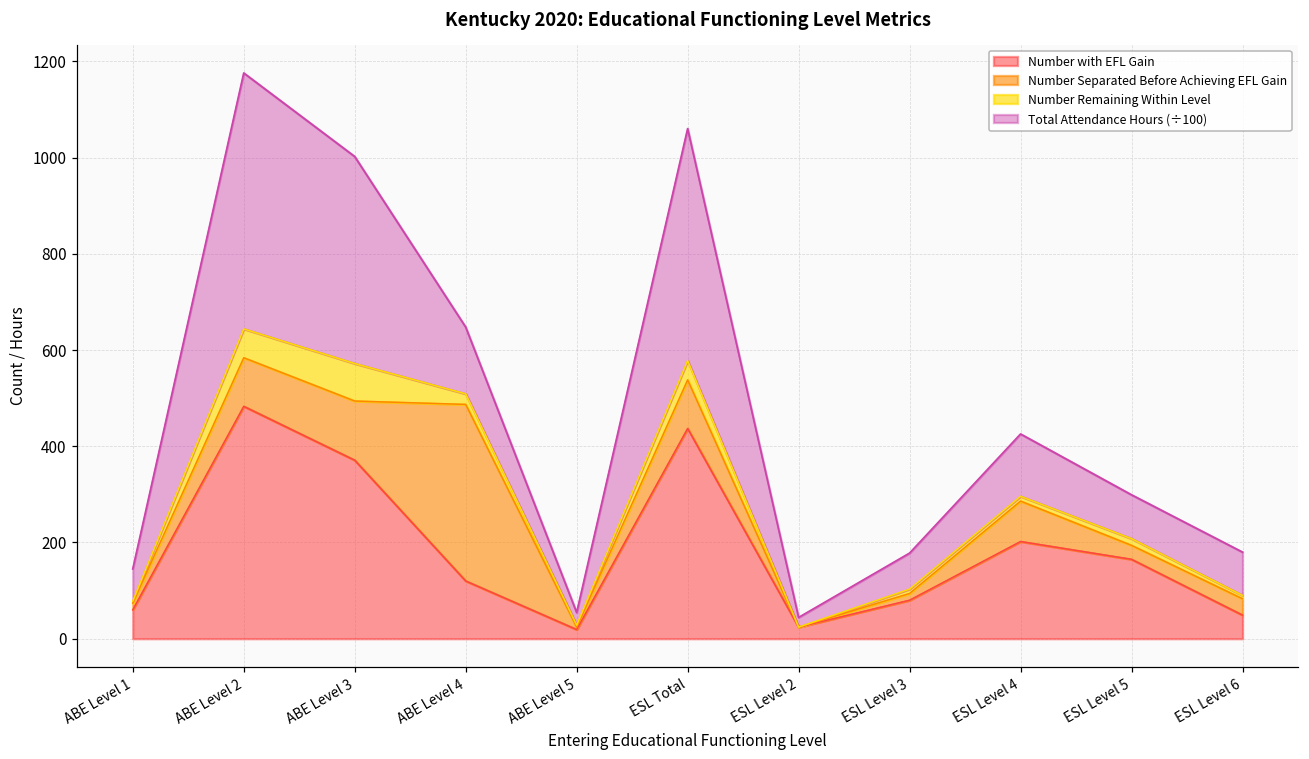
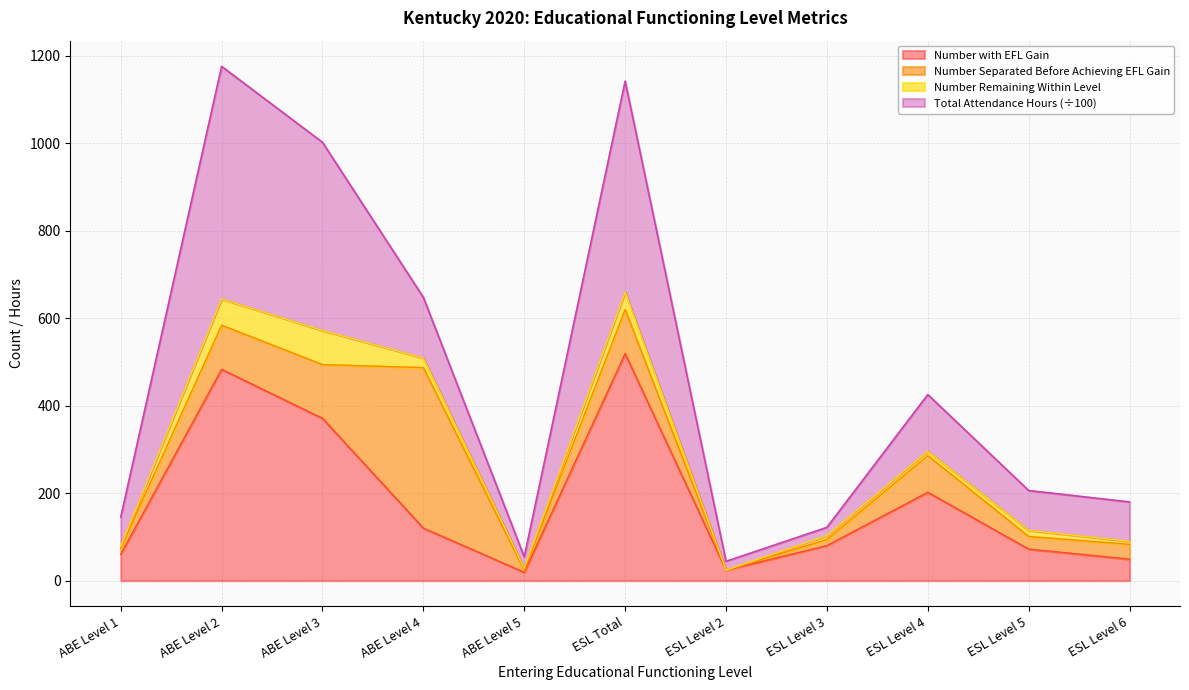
Number with EFL Gain, ESL Total: 440 -> 520
Total Attendance Hours (÷100), ESL Level 3: 70 -> 20
Number with EFL Gain, ESL Level 5: 170 -> 70
